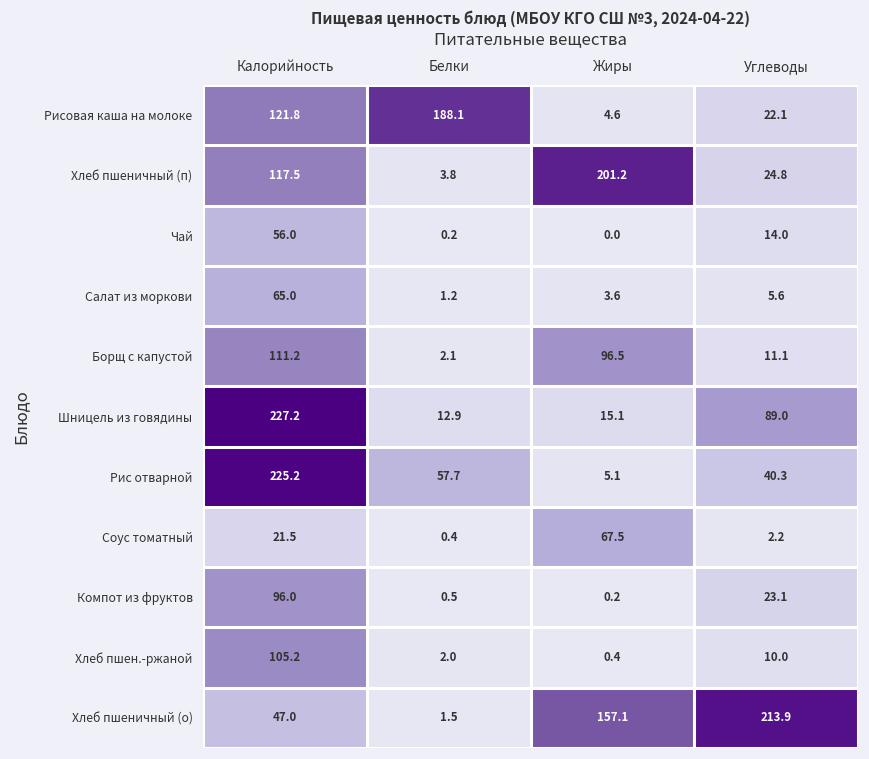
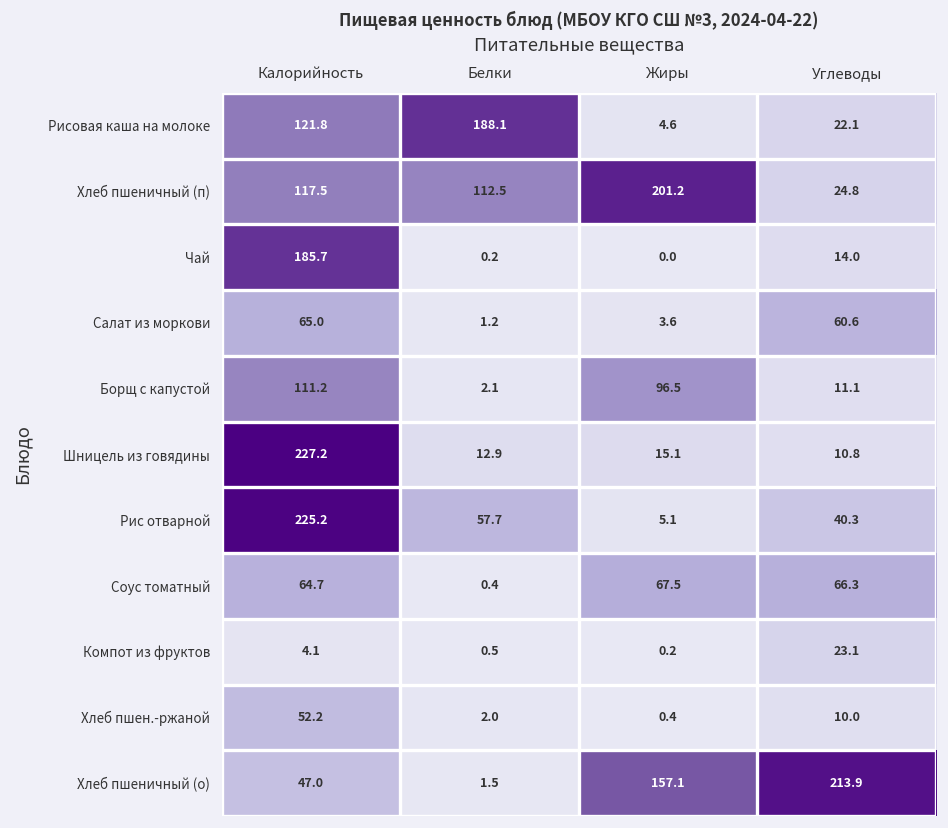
Хлеб пшеничный (п), Белки: 3.8 -> 112.5
Чай, Калорийность: 56.0 -> 185.7
Салат из моркови, Углеводы: 5.6 -> 60.6
Шницель из говядины, Углеводы: 89.0 -> 10.8
Соус томатный, Калорийность: 21.5 -> 64.7
Соус томатный, Углеводы: 2.2 -> 66.3
Компот из фруктов, Калорийность: 96.0 -> 4.1
Хлеб пшен.-ржаной, Калорийность: 105.2 -> 52.2
